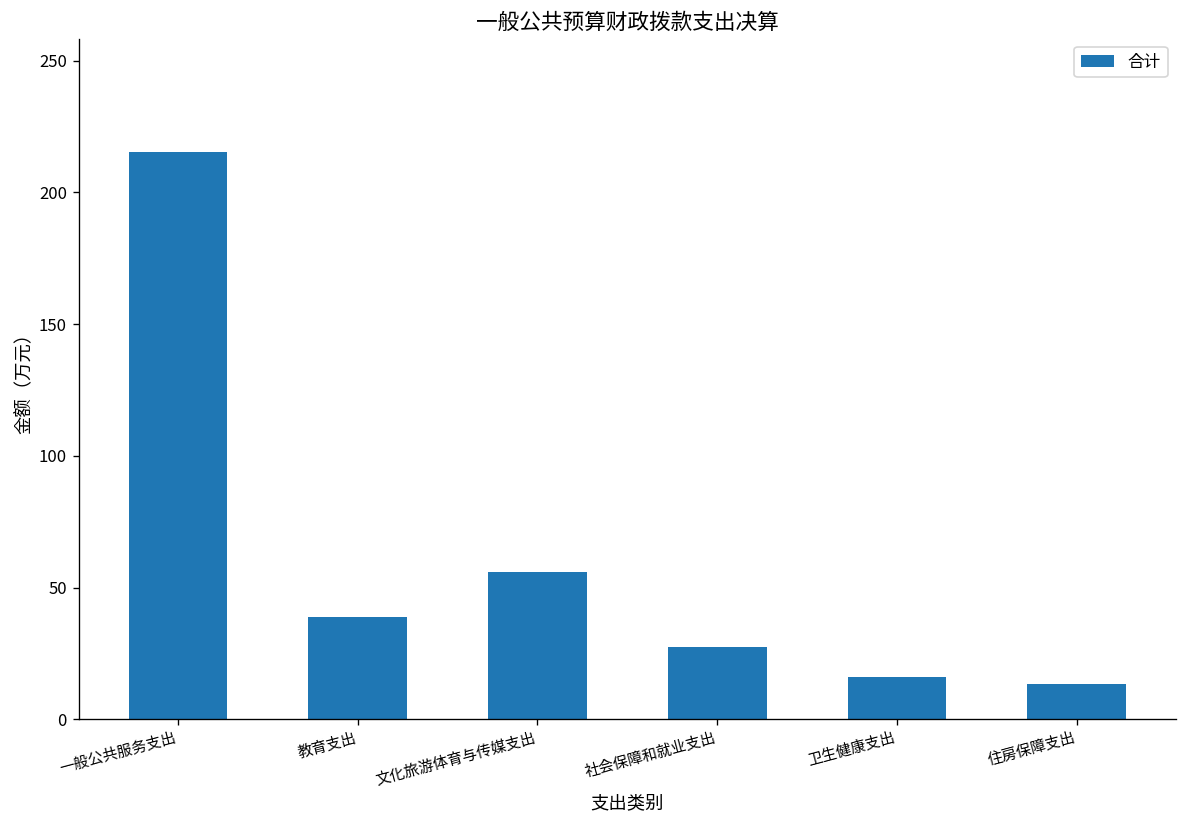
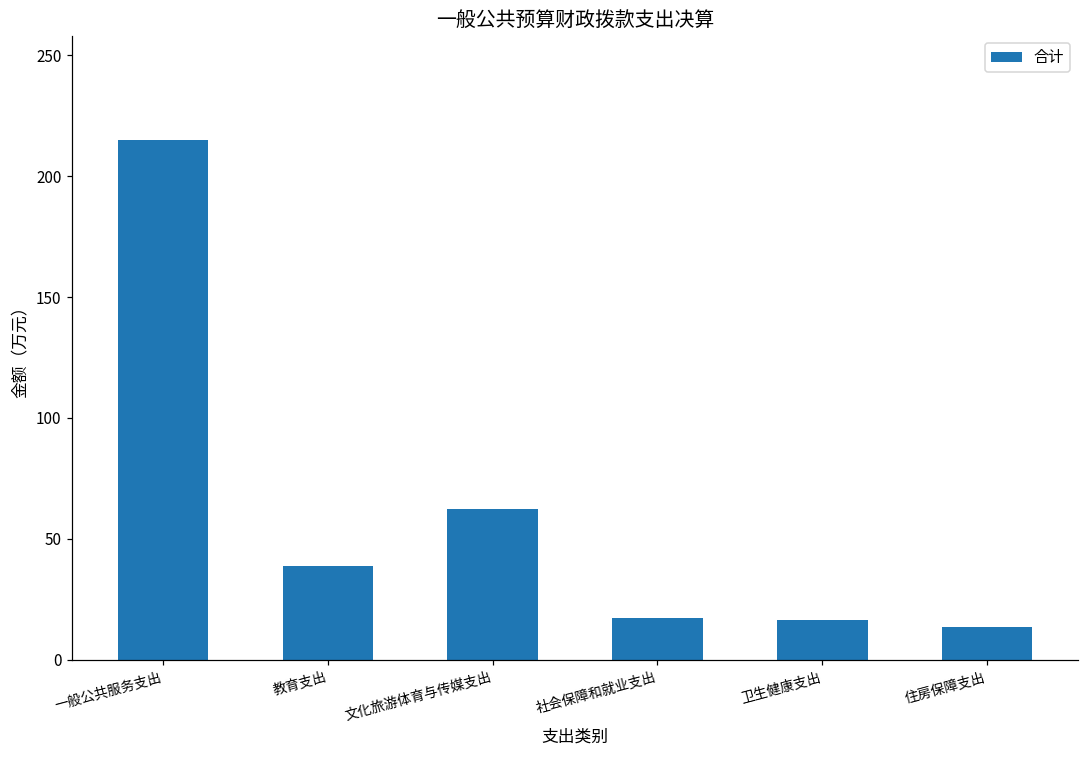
文化旅游体育与传媒支出: 56 -> 62
社会保障和就业支出: 28 -> 17
